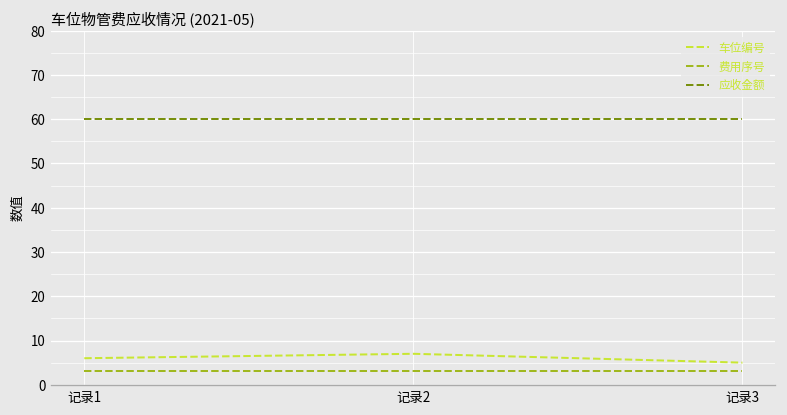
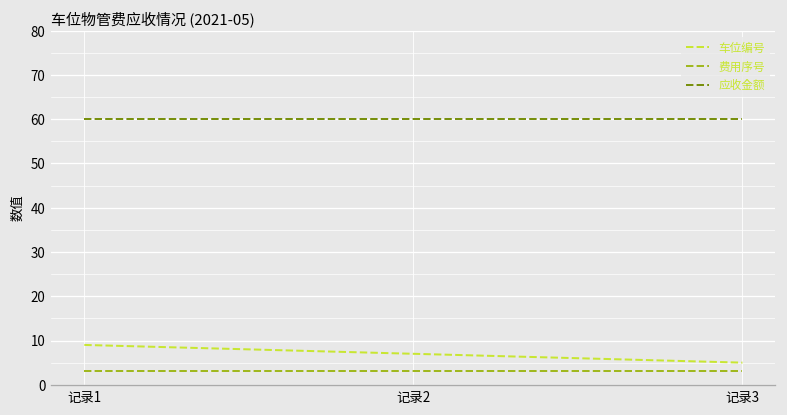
车位编号, 记录1: 6 -> 9
